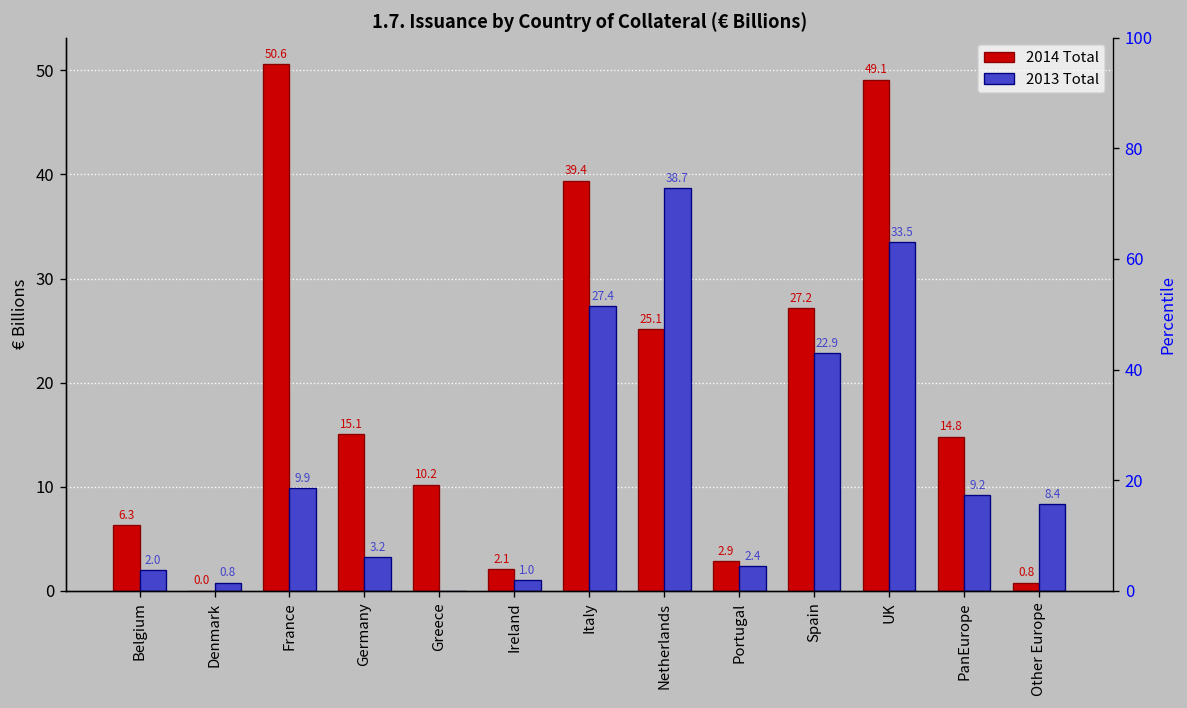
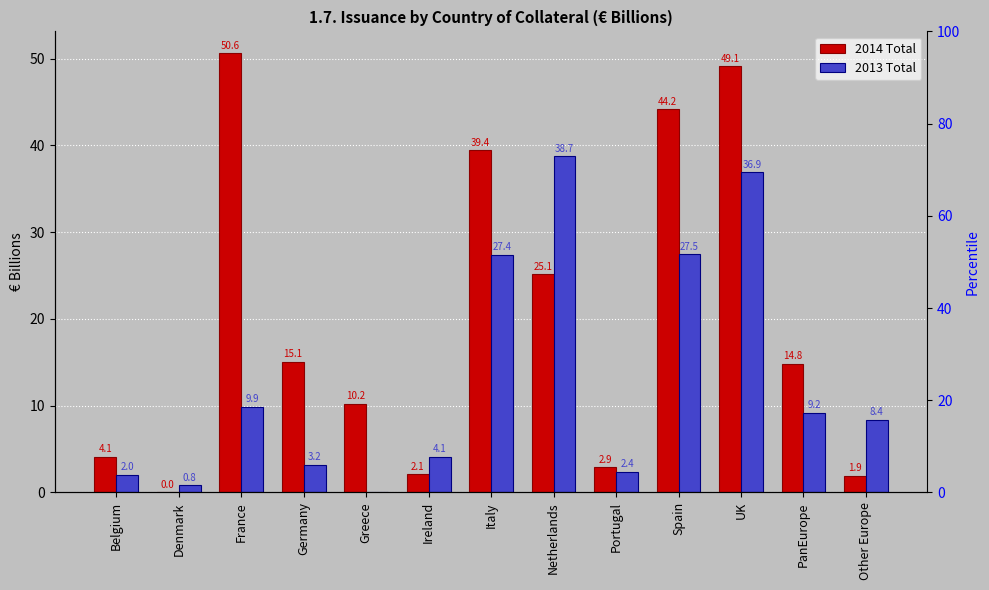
2014 Total, Belgium: 6.3 -> 4.1
2013 Total, Ireland: 1.0 -> 4.1
2014 Total, Spain: 27.2 -> 44.2
2013 Total, Spain: 22.9 -> 27.5
2013 Total, UK: 33.5 -> 36.9
2014 Total, Other Europe: 0.8 -> 1.9
